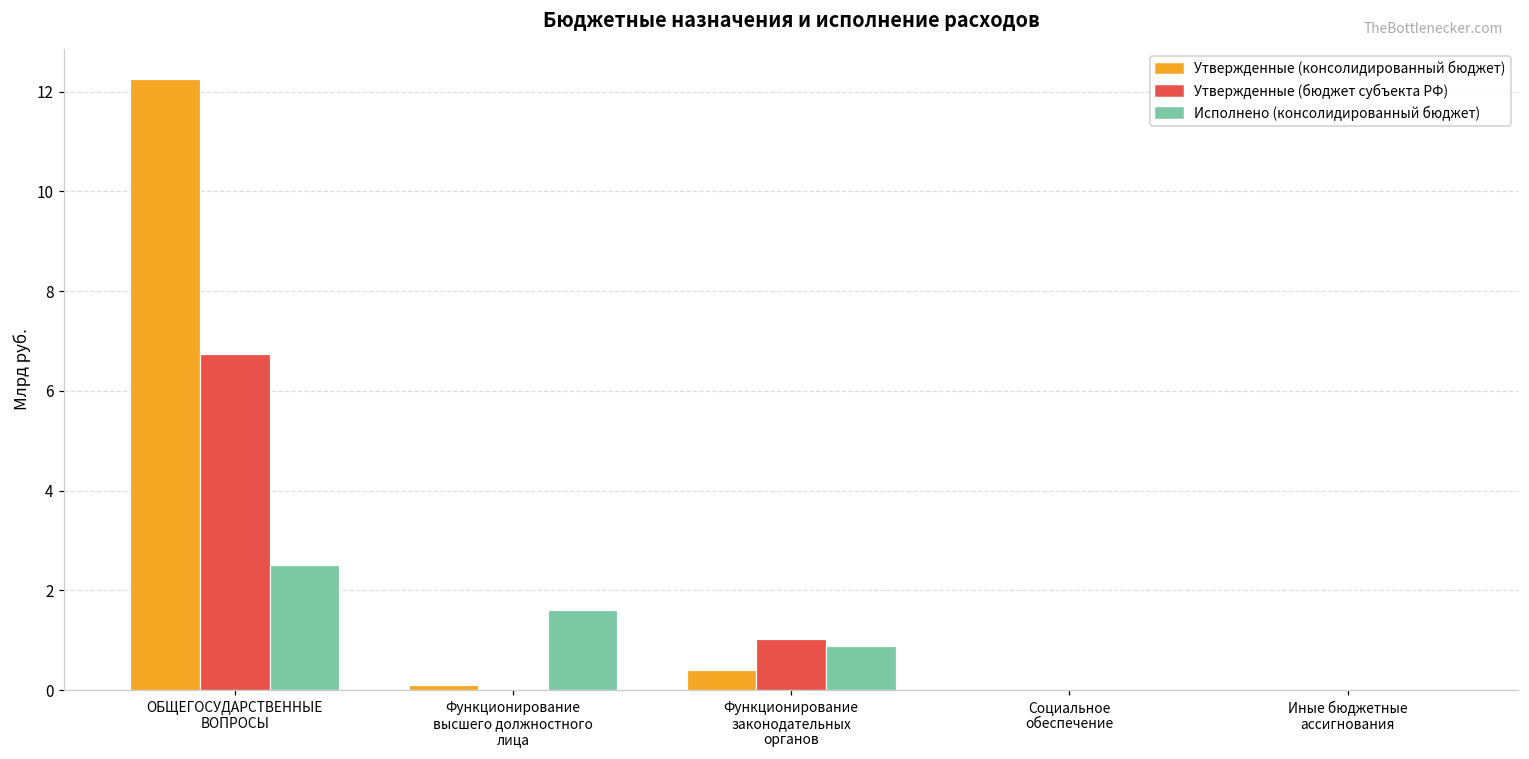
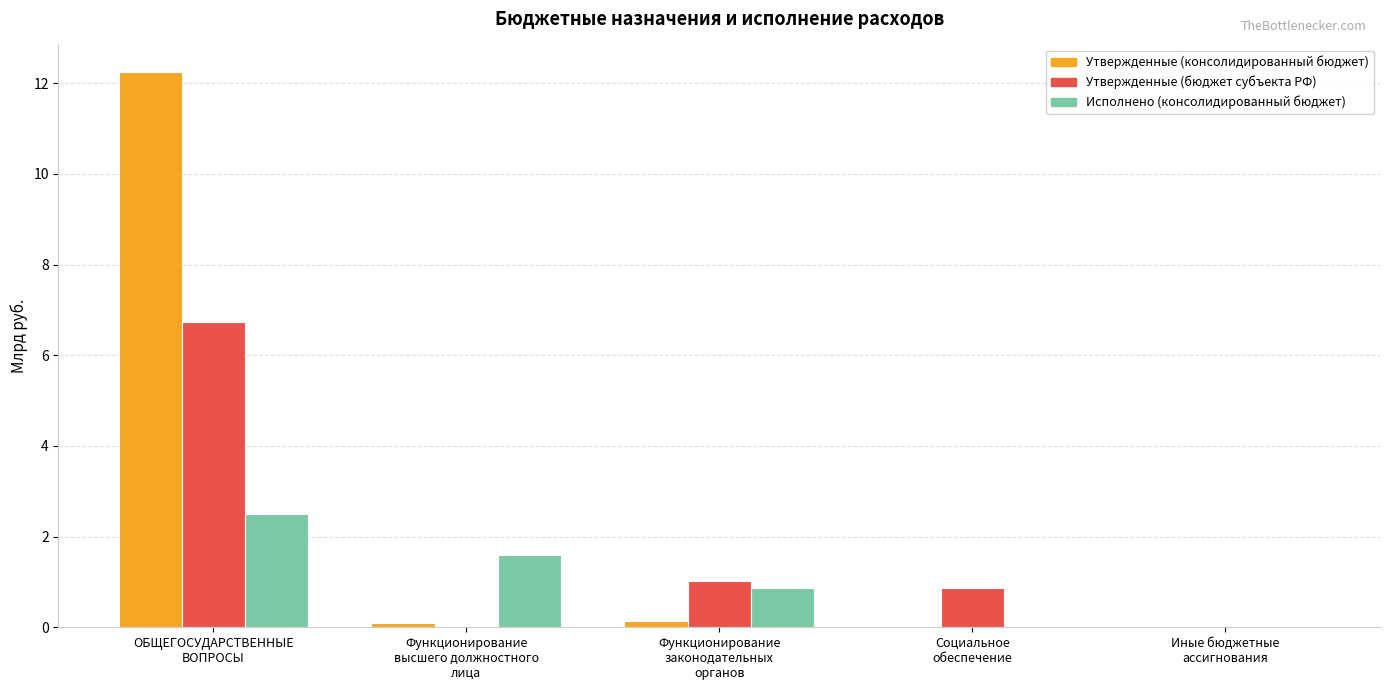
Утвержденные (консолидированный бюджет), Функционирование законодательных органов: 0.4 -> 0.1
Утвержденные (бюджет субъекта РФ), Социальное обеспечение: 0.0 -> 0.9
